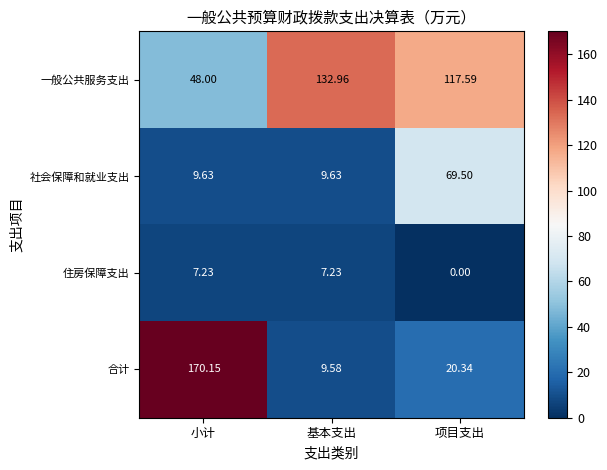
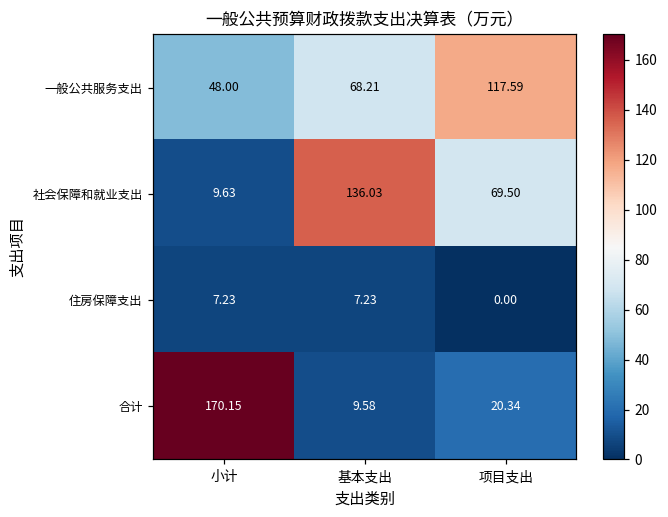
一般公共服务支出, 基本支出: 132.96 -> 68.21
社会保障和就业支出, 基本支出: 9.63 -> 136.03
